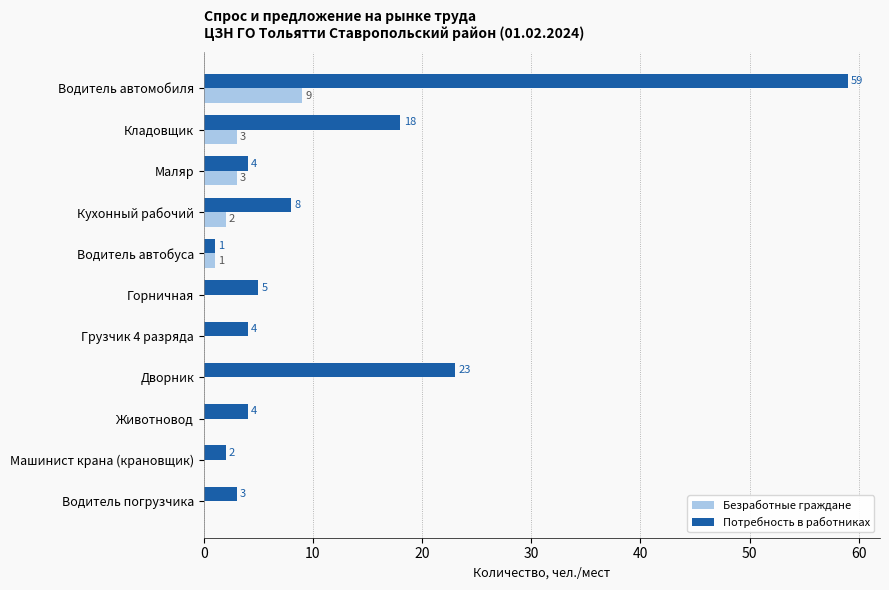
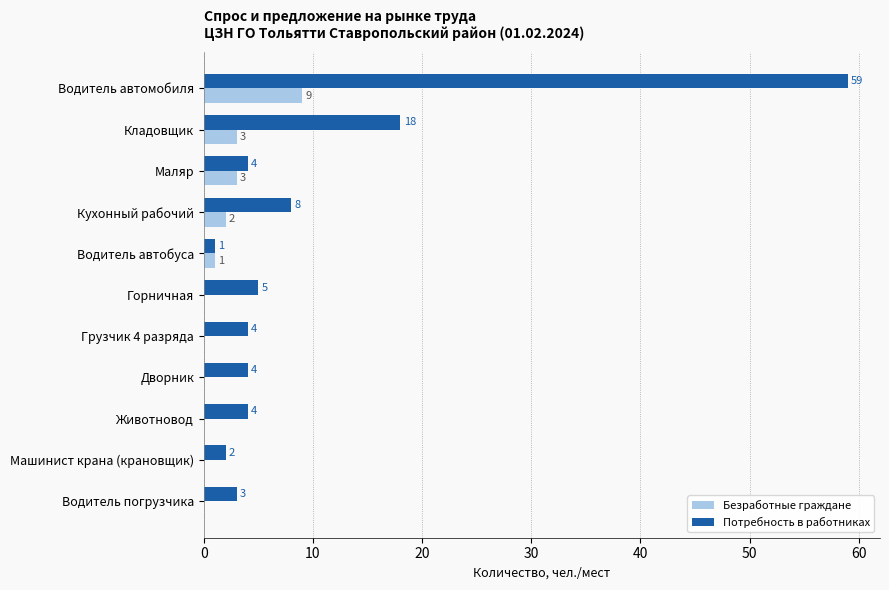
Потребность в работниках, Дворник: 23 -> 4
